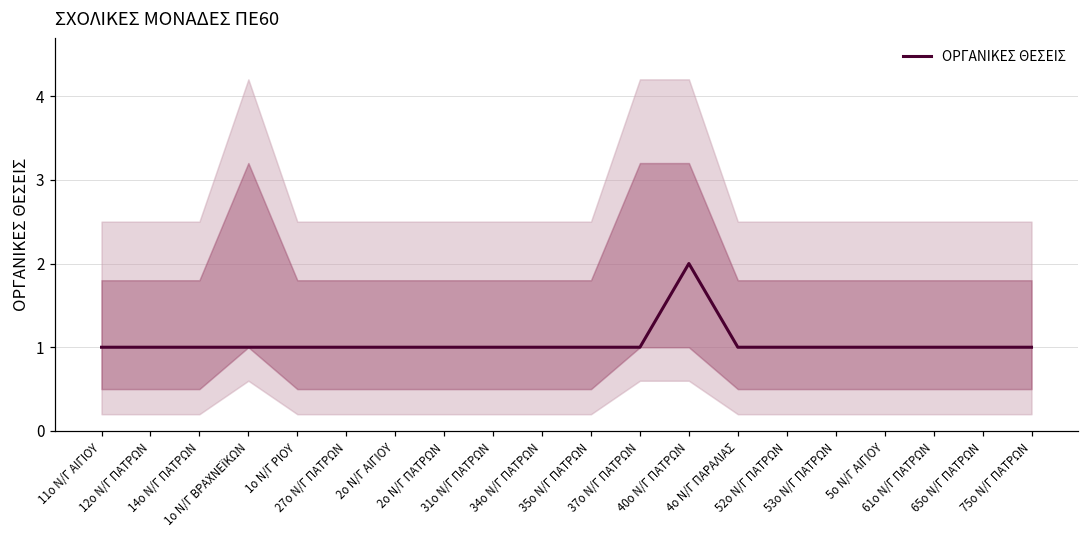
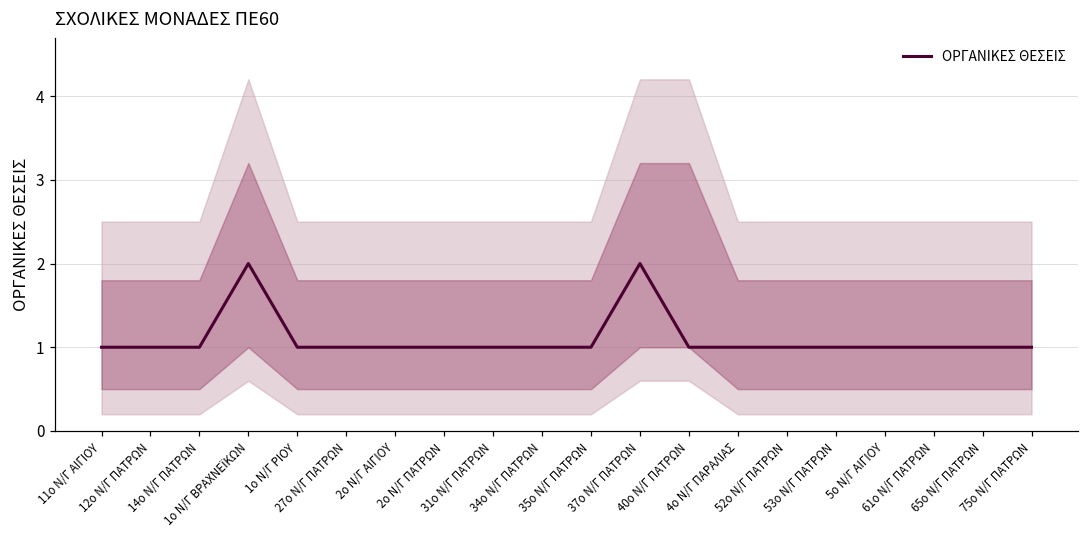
ΟΡΓΑΝΙΚΕΣ ΘΕΣΕΙΣ, 1ο Ν/Γ ΒΡΑΧΝΕΪΚΩΝ: 1 -> 2
ΟΡΓΑΝΙΚΕΣ ΘΕΣΕΙΣ, 37ο Ν/Γ ΠΑΤΡΩΝ: 1 -> 2
ΟΡΓΑΝΙΚΕΣ ΘΕΣΕΙΣ, 40ο Ν/Γ ΠΑΤΡΩΝ: 2 -> 1
